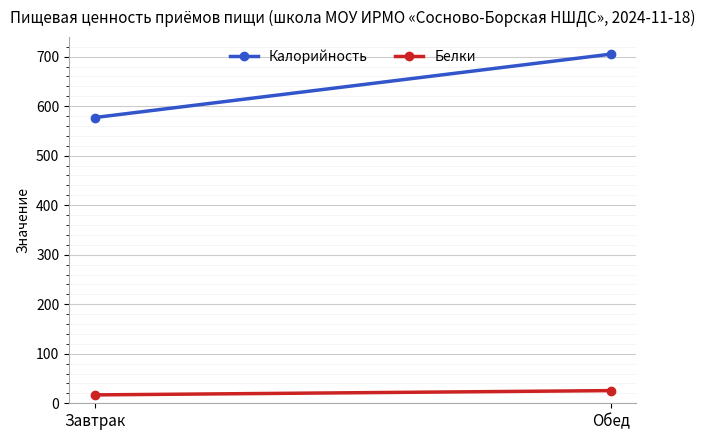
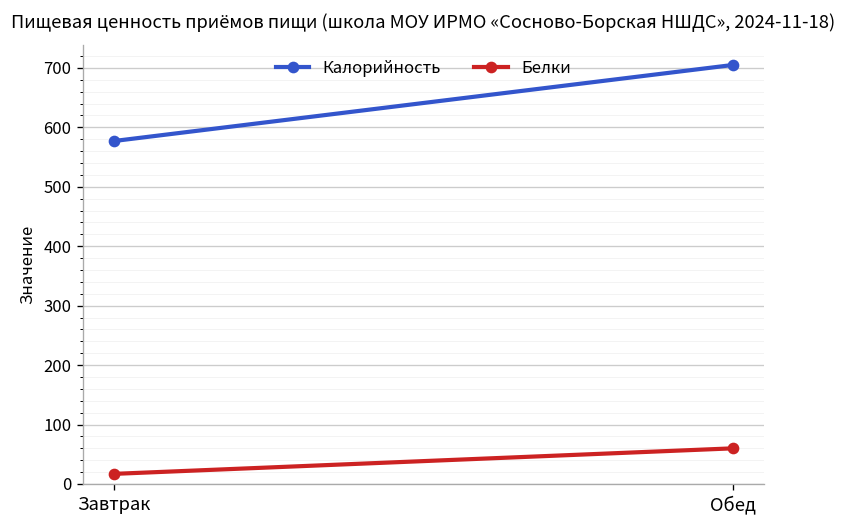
Белки, Обед: 30 -> 60
